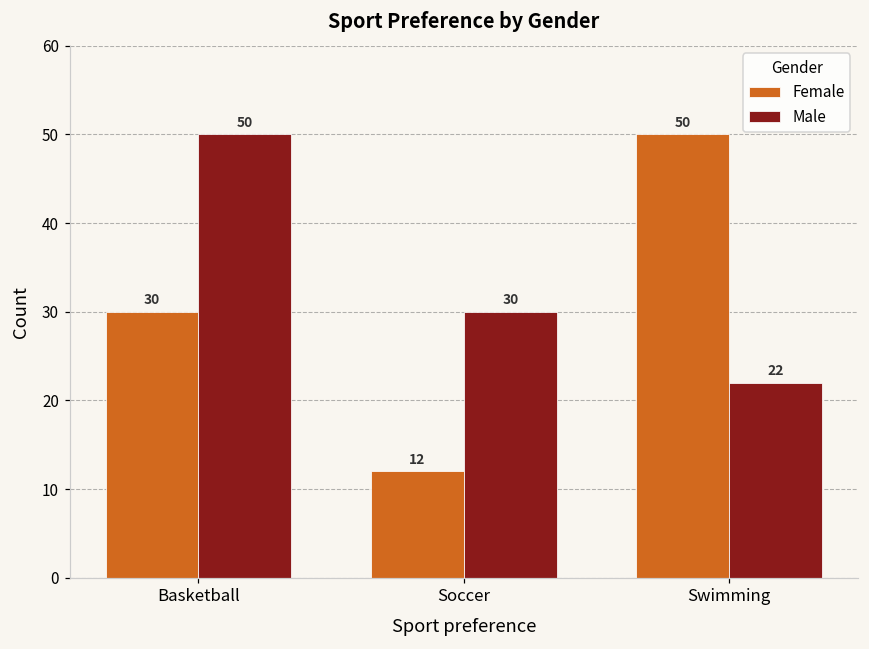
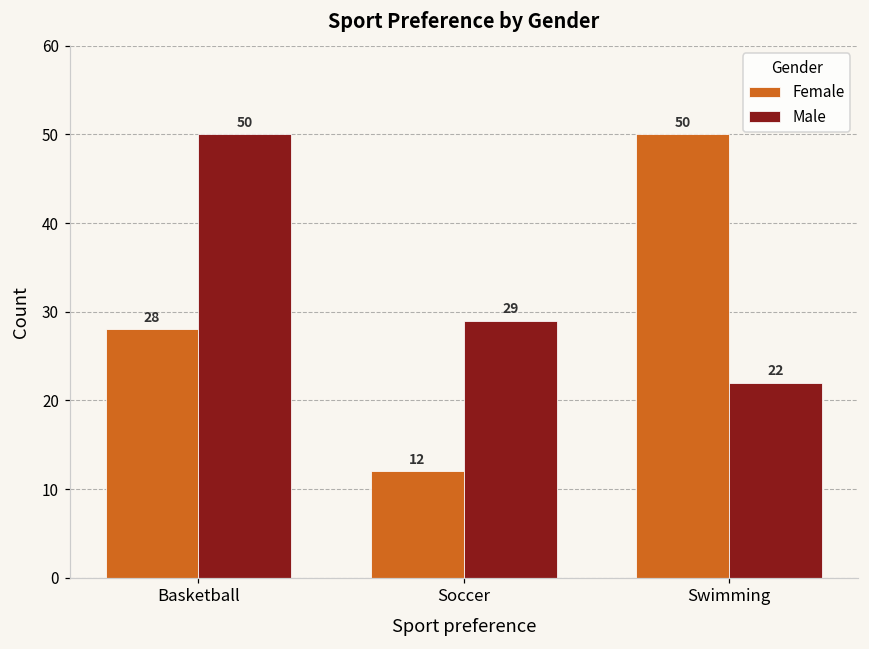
Female, Basketball: 30 -> 28
Male, Soccer: 30 -> 29
